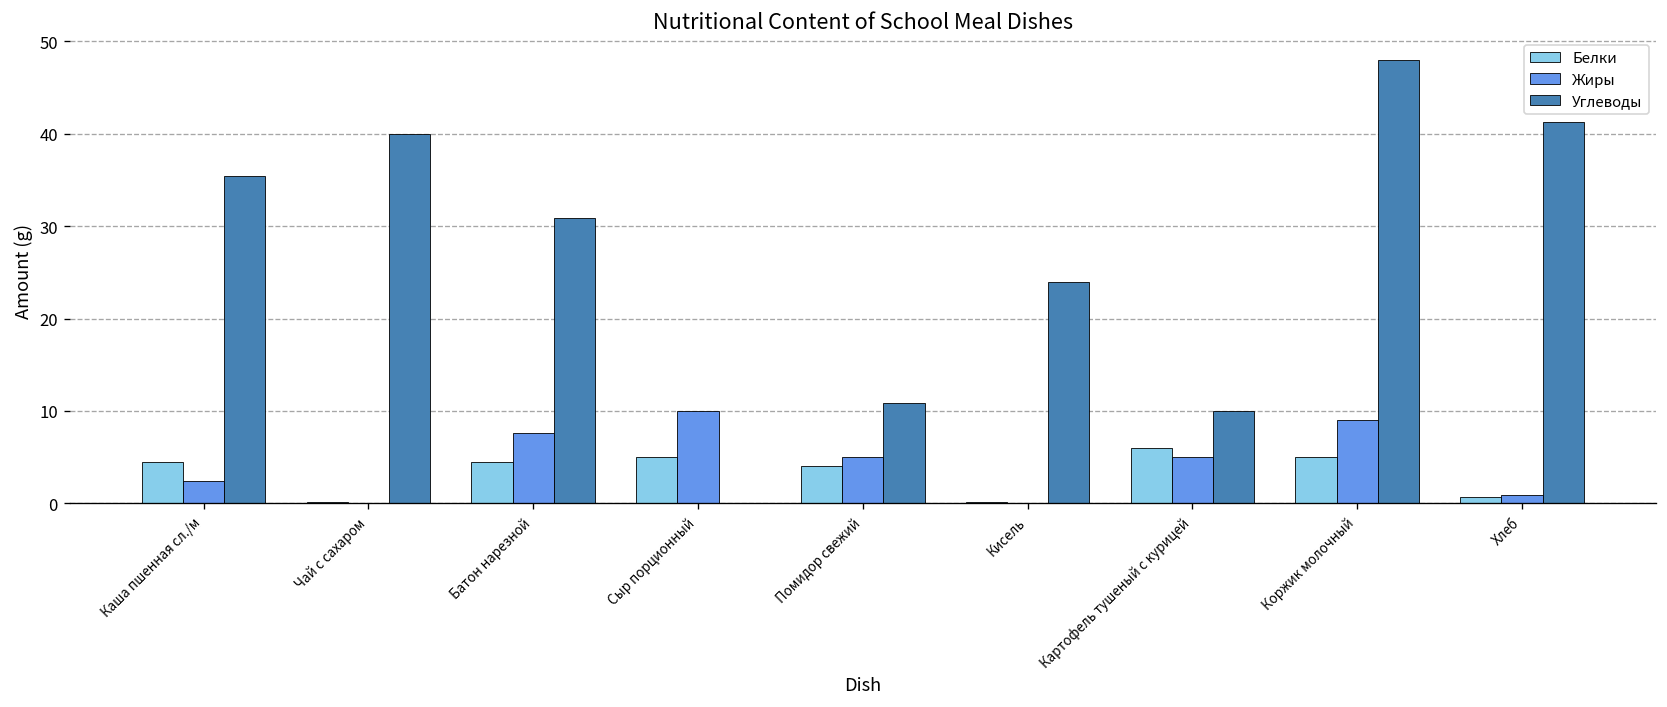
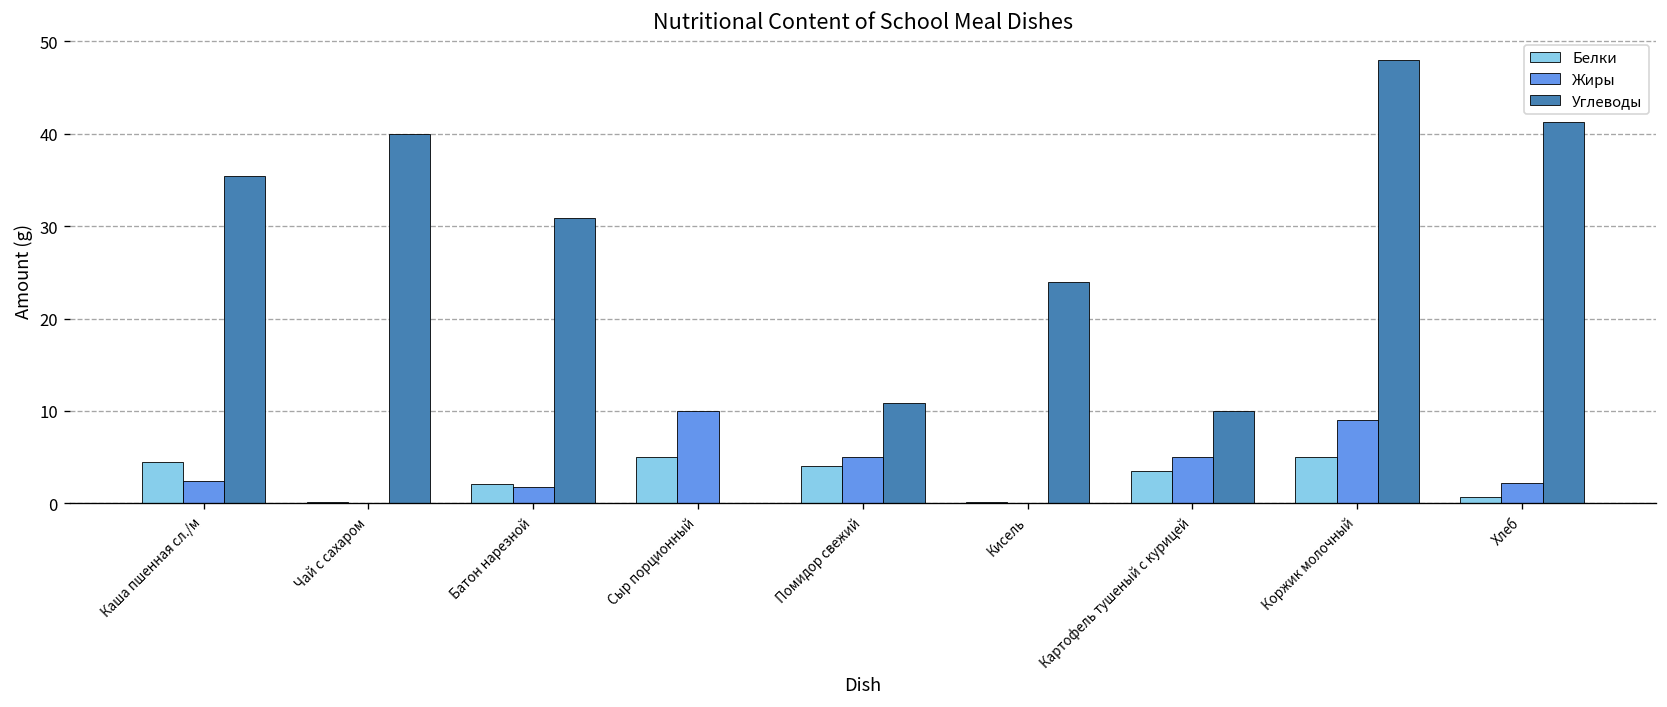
Белки, Батон нарезной: 5 -> 2
Жиры, Батон нарезной: 8 -> 2
Белки, Картофель тушеный с курицей: 6 -> 4
Жиры, Хлеб: 1 -> 2
